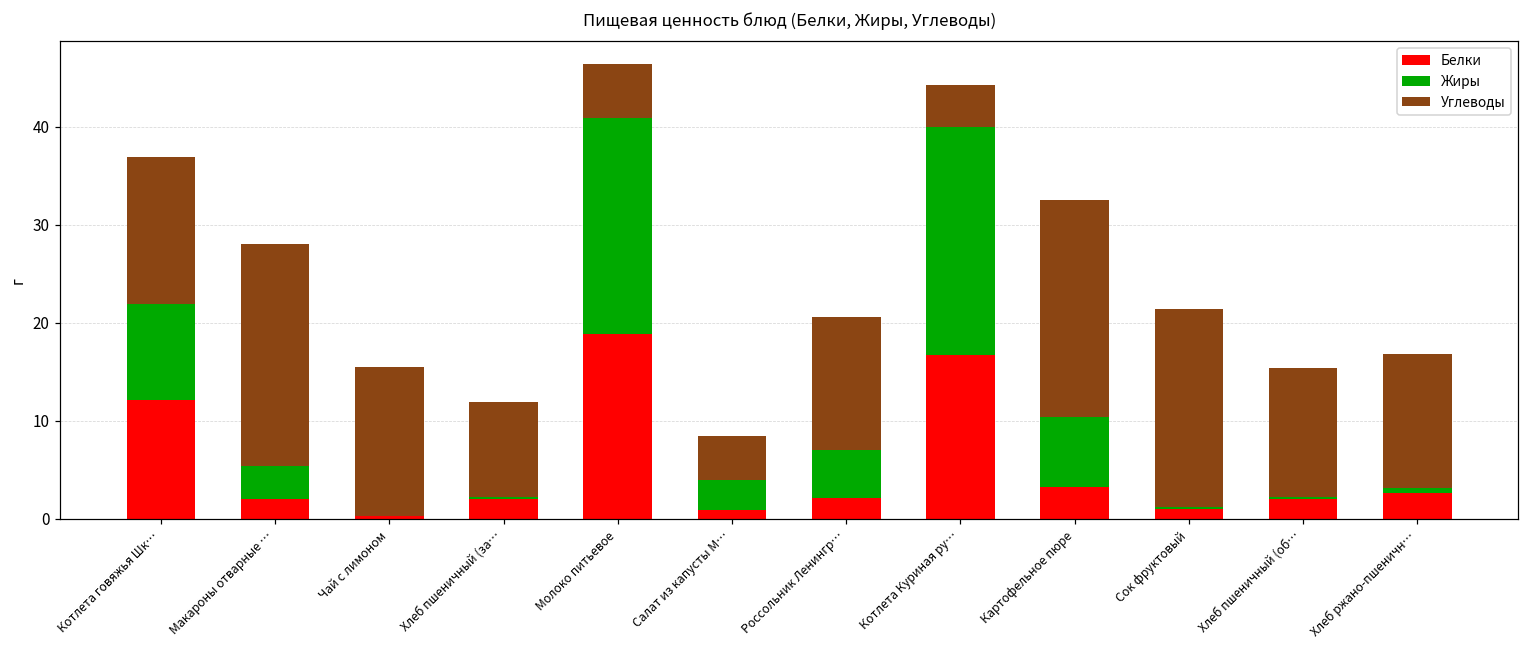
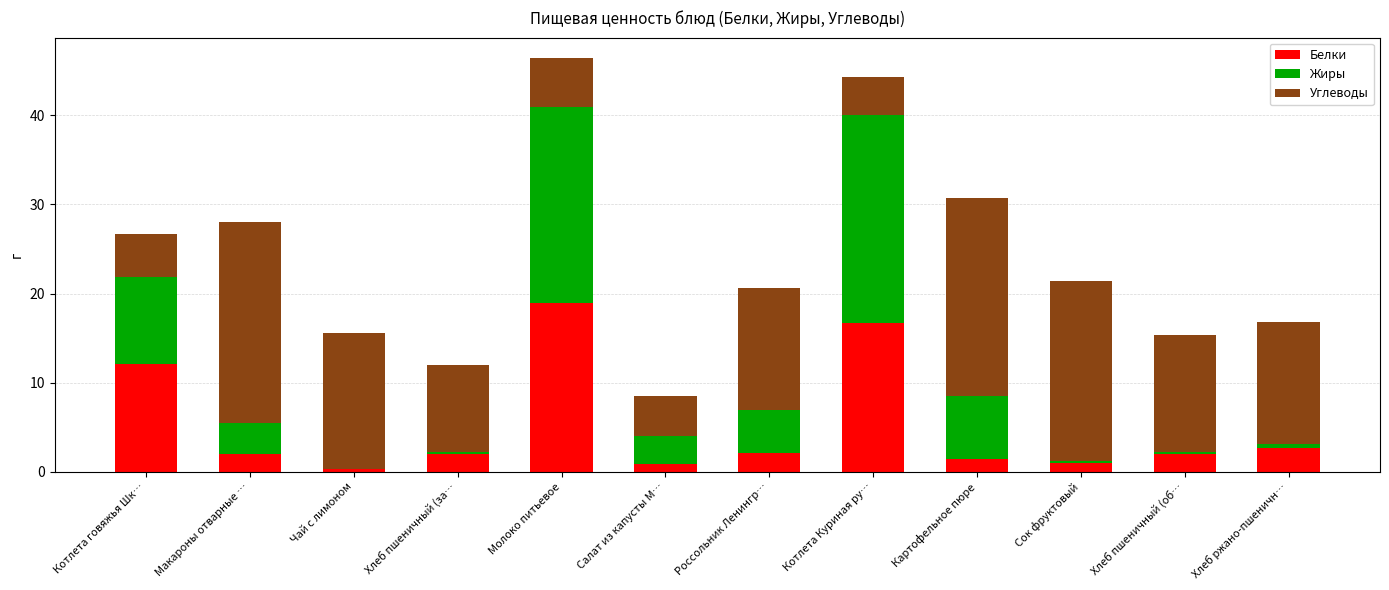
Углеводы, Котлета говяжья Шк…: 15 -> 5
Белки, Картофельное пюре: 3 -> 1
